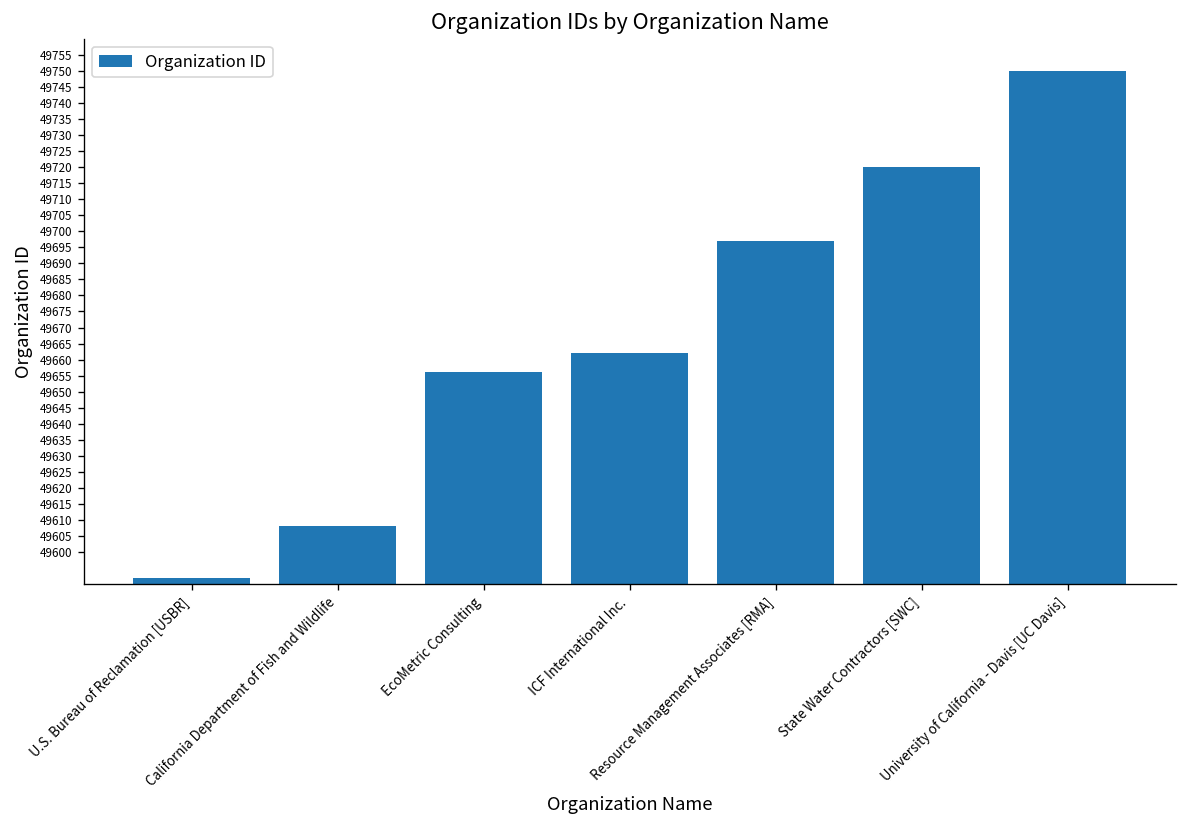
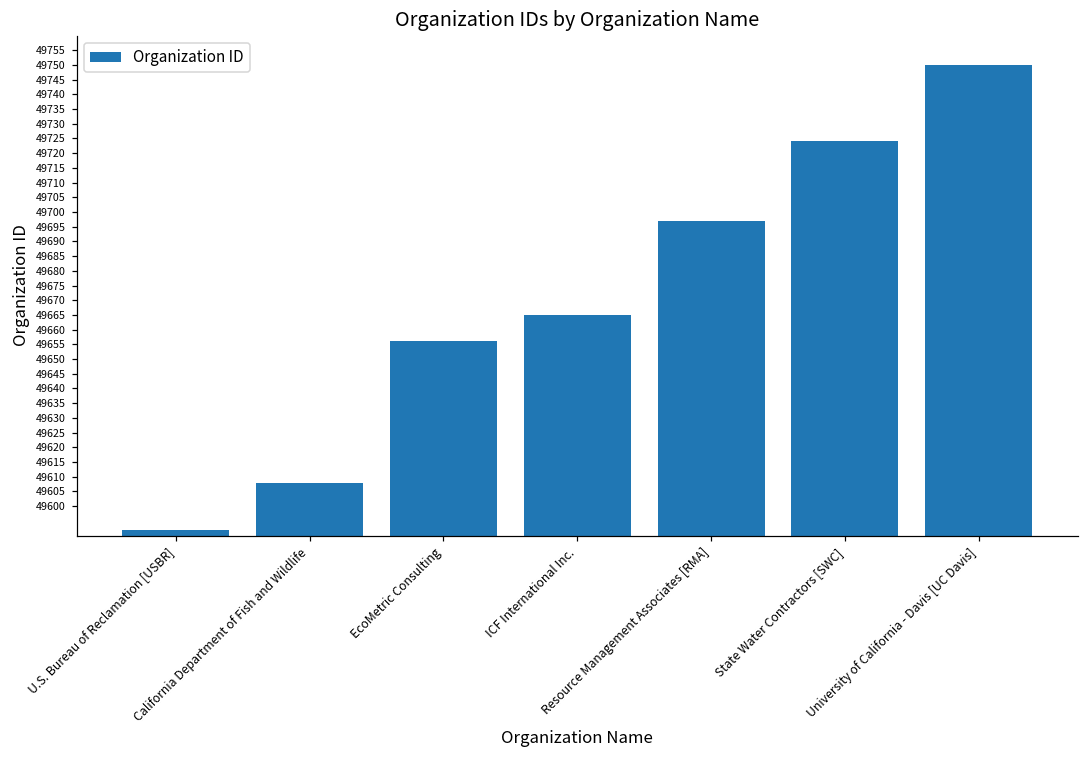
ICF International Inc.: 49662 -> 49665
State Water Contractors [SWC]: 49720 -> 49724
